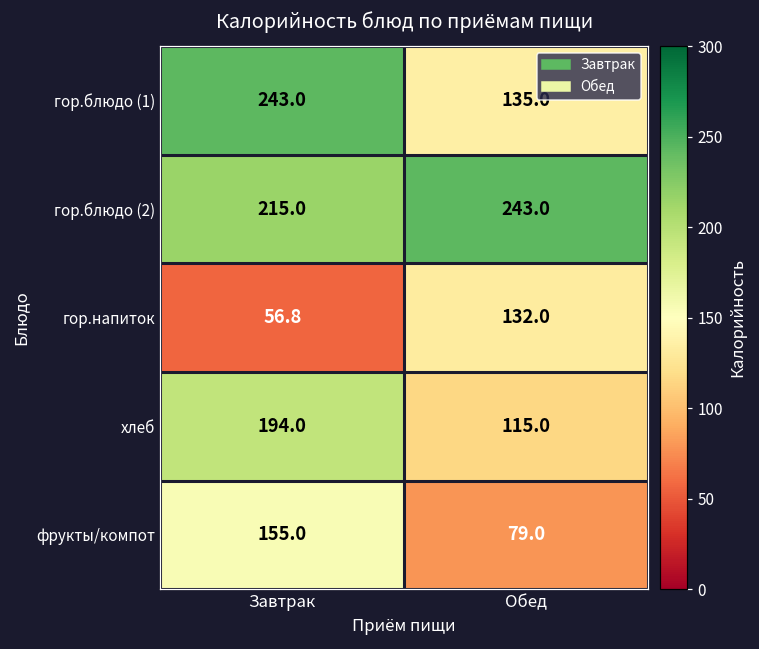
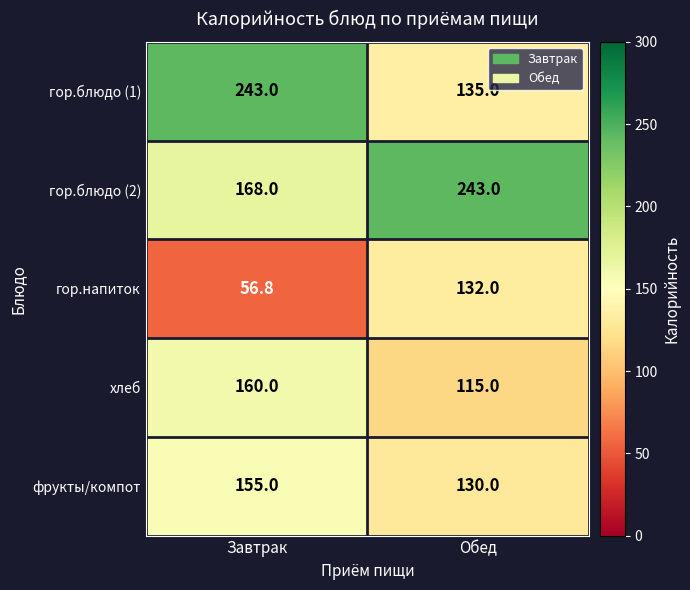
гор.блюдо (2), Завтрак: 215.0 -> 168.0
хлеб, Завтрак: 194.0 -> 160.0
фрукты/компот, Обед: 79.0 -> 130.0
